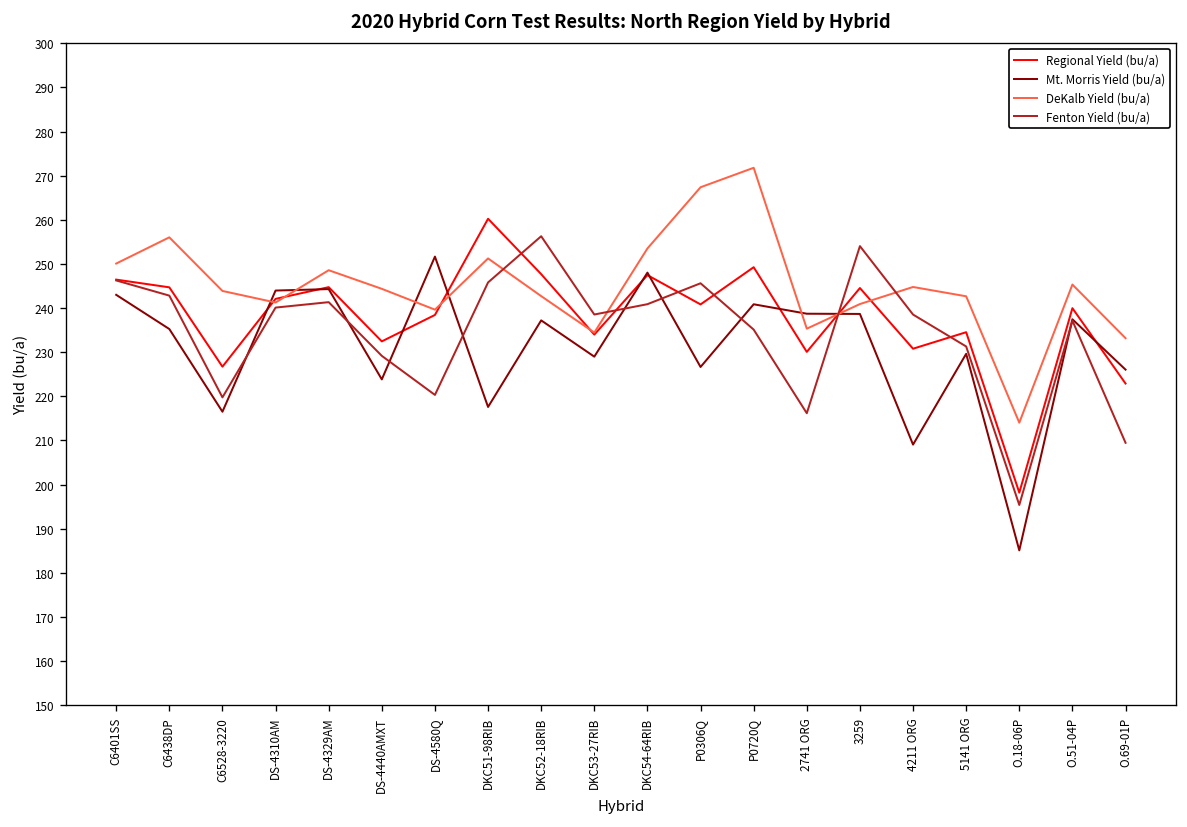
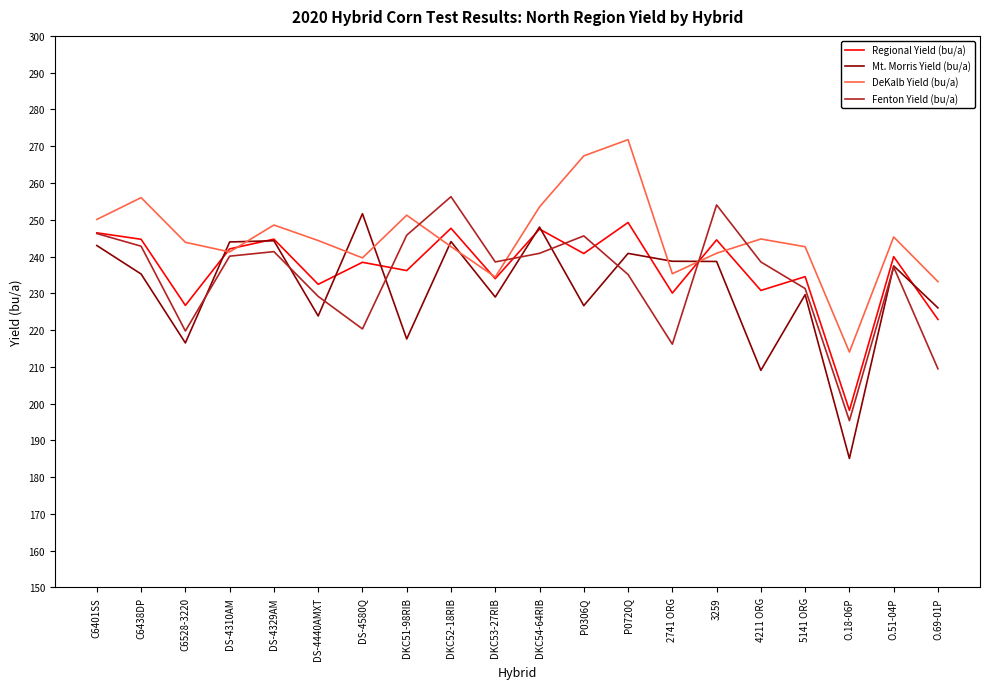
Regional Yield (bu/a), DKC51-98RIB: 260 -> 236
Mt. Morris Yield (bu/a), DKC52-18RIB: 237 -> 244
